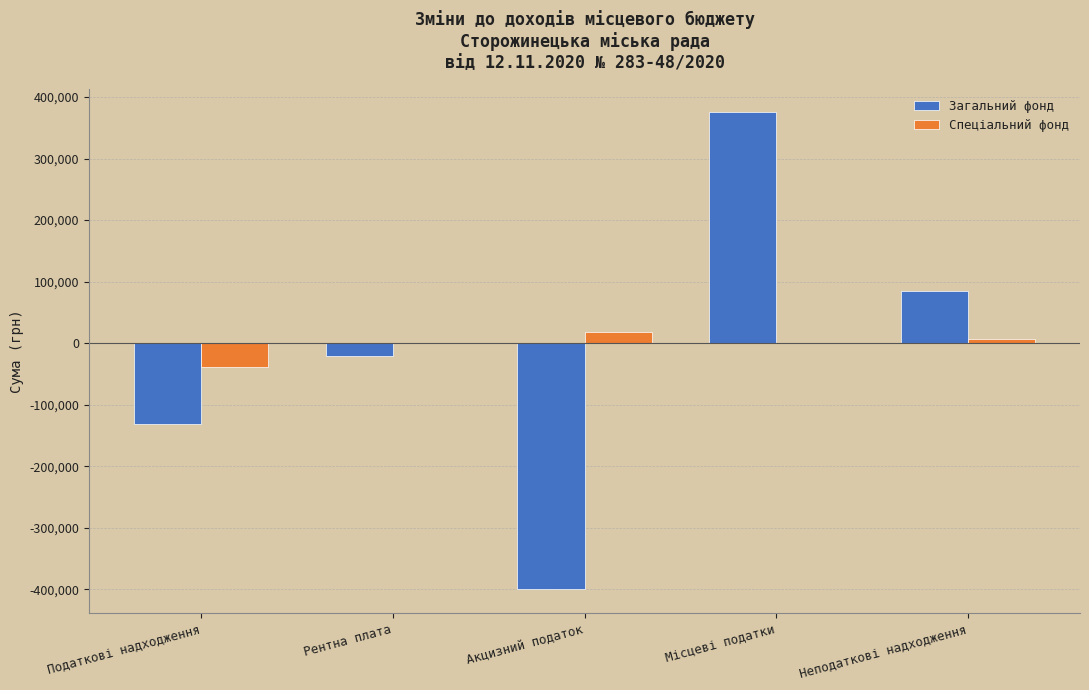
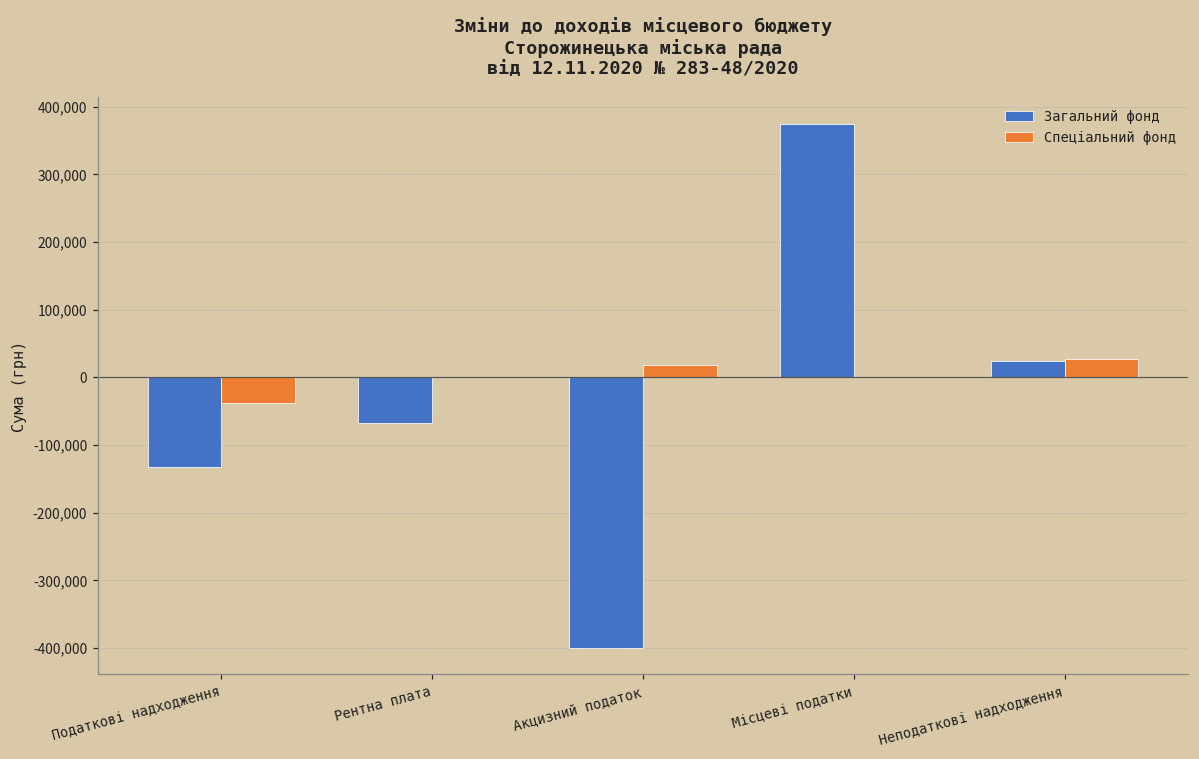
Загальний фонд, Рентна плата: -20,000 -> -70,000
Загальний фонд, Неподаткові надходження: 80,000 -> 20,000
Спеціальний фонд, Неподаткові надходження: 10,000 -> 30,000
